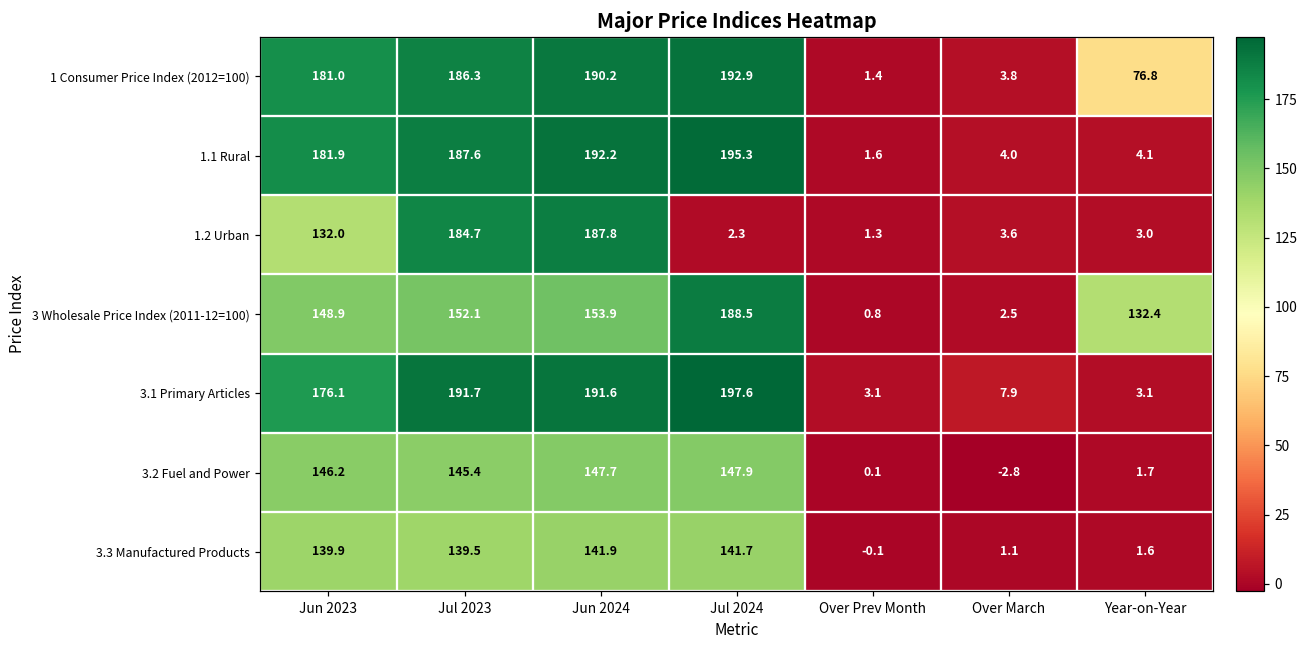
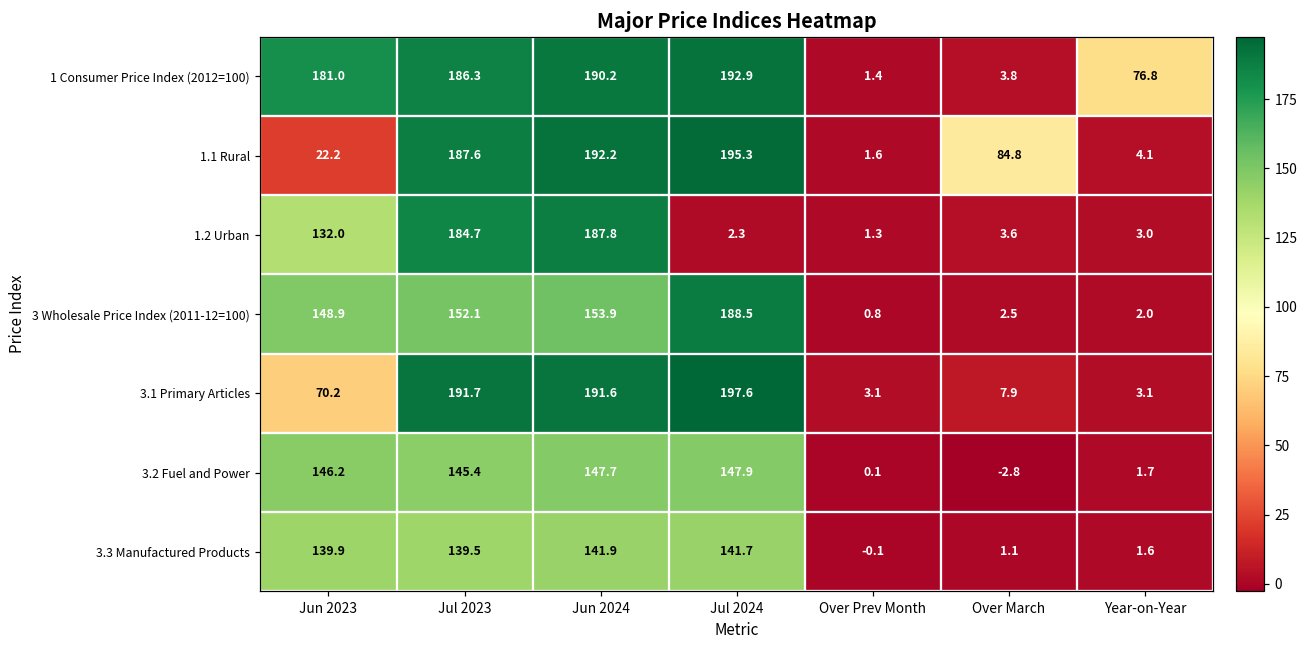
1.1 Rural, Jun 2023: 181.9 -> 22.2
1.1 Rural, Over March: 4.0 -> 84.8
3 Wholesale Price Index (2011-12=100), Year-on-Year: 132.4 -> 2.0
3.1 Primary Articles, Jun 2023: 176.1 -> 70.2
